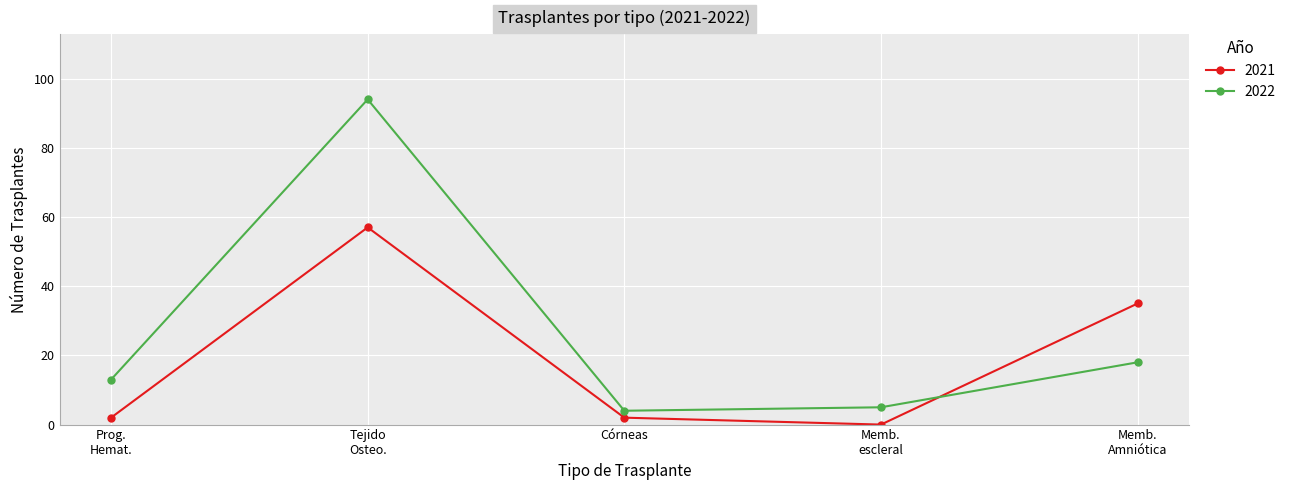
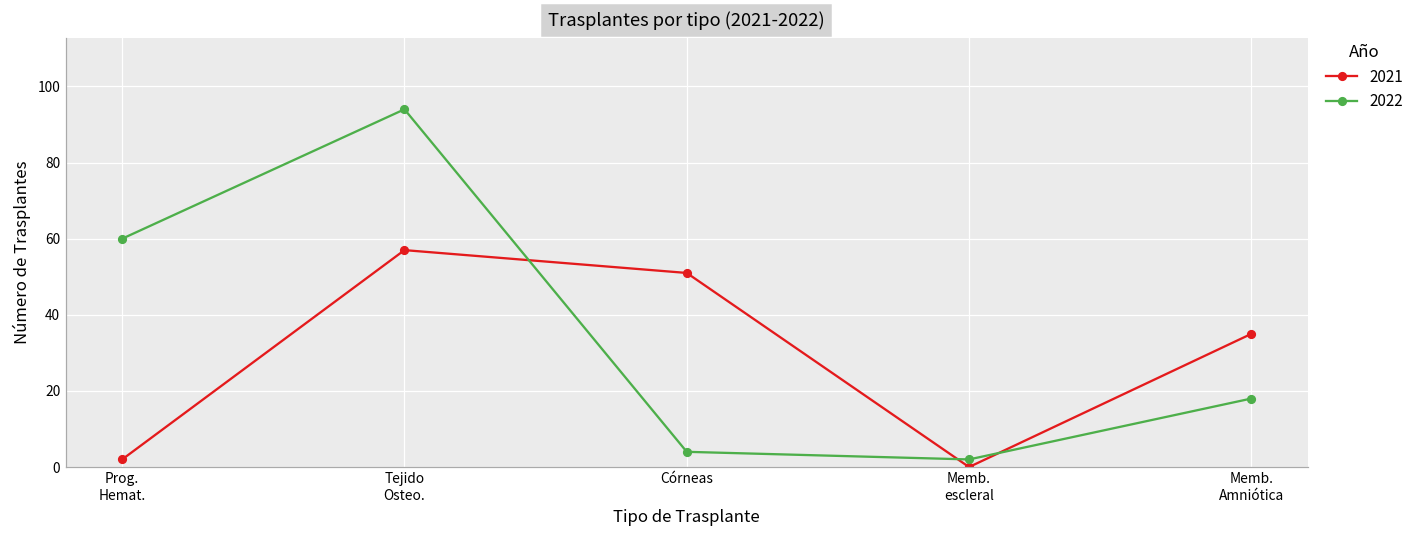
2022, Prog. Hemat.: 13 -> 60
2021, Córneas: 2 -> 51
2022, Memb. escleral: 5 -> 2
